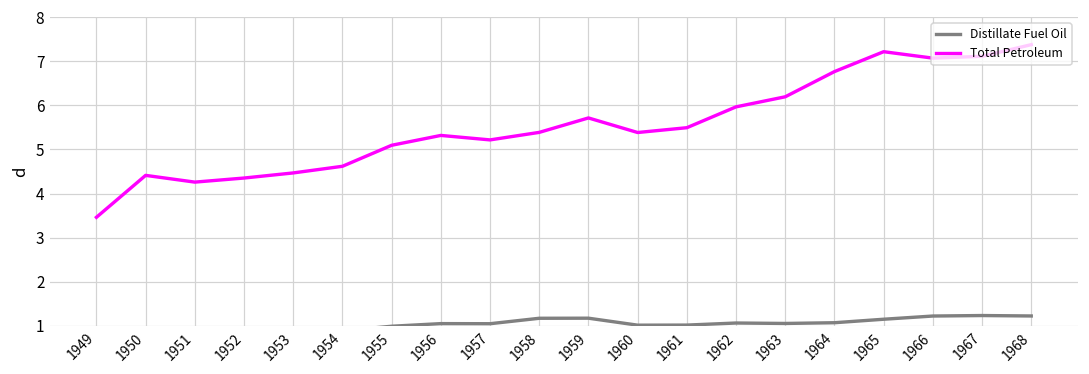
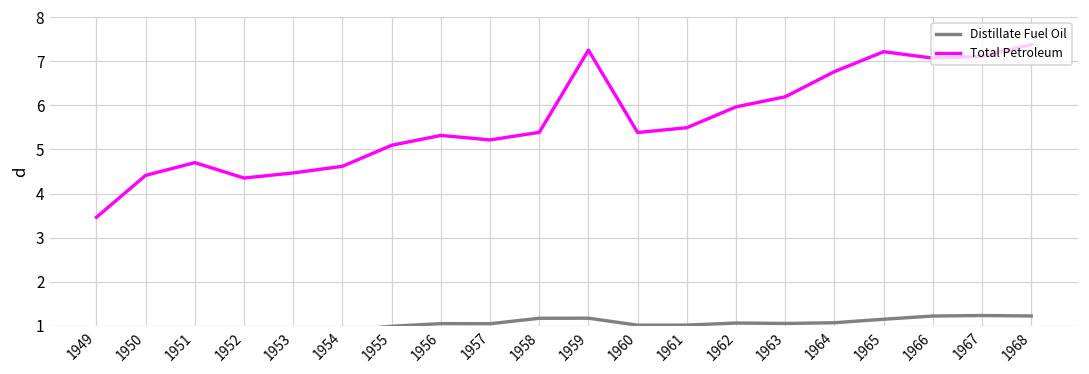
Total Petroleum, 1951: 4.3 -> 4.7
Total Petroleum, 1959: 5.7 -> 7.2
